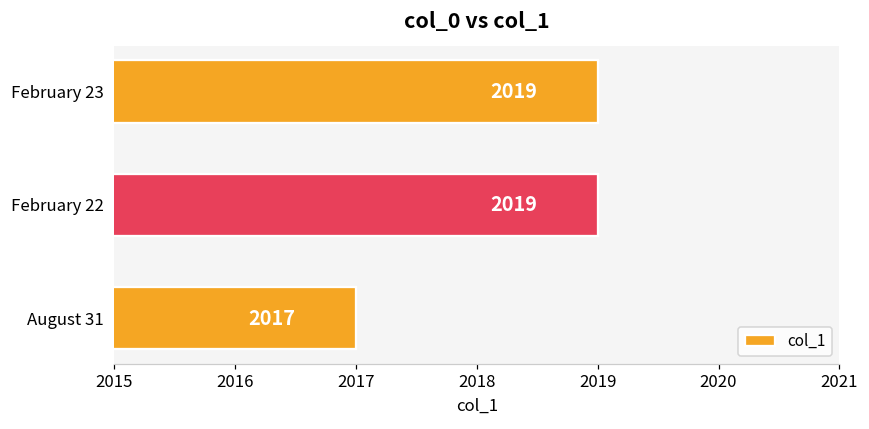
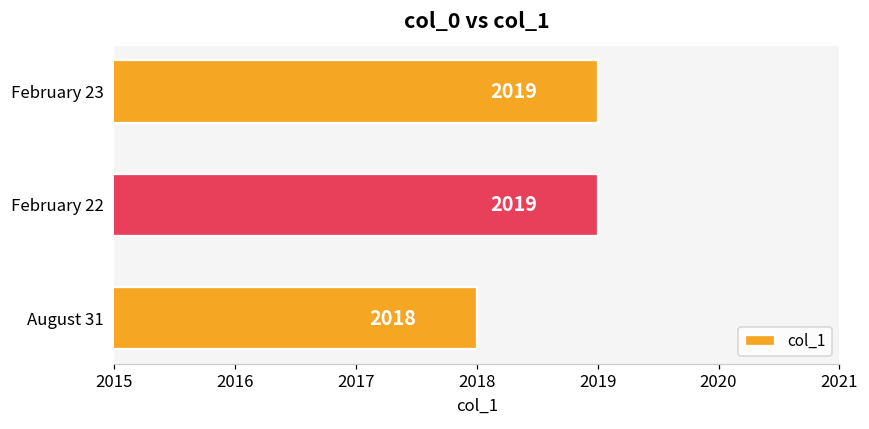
August 31: 2017 -> 2018
